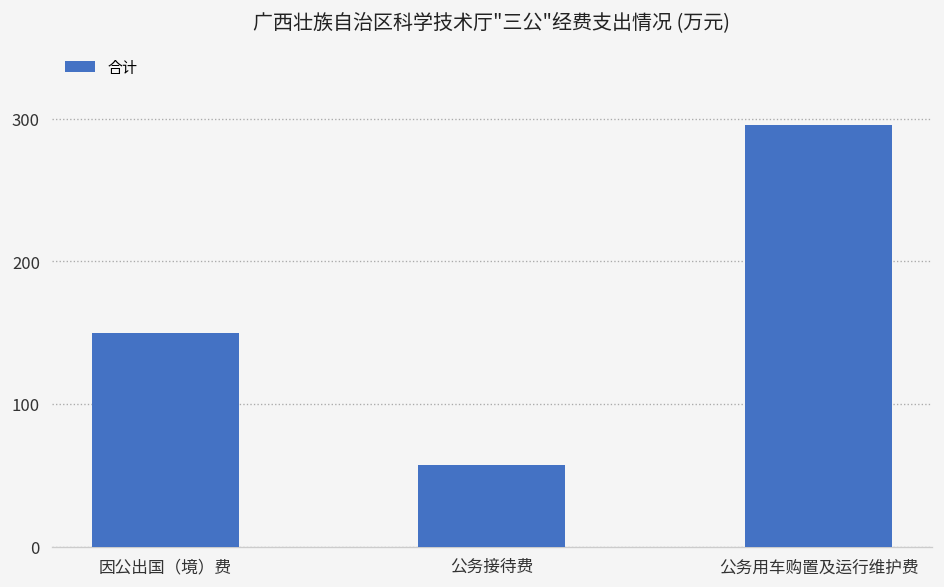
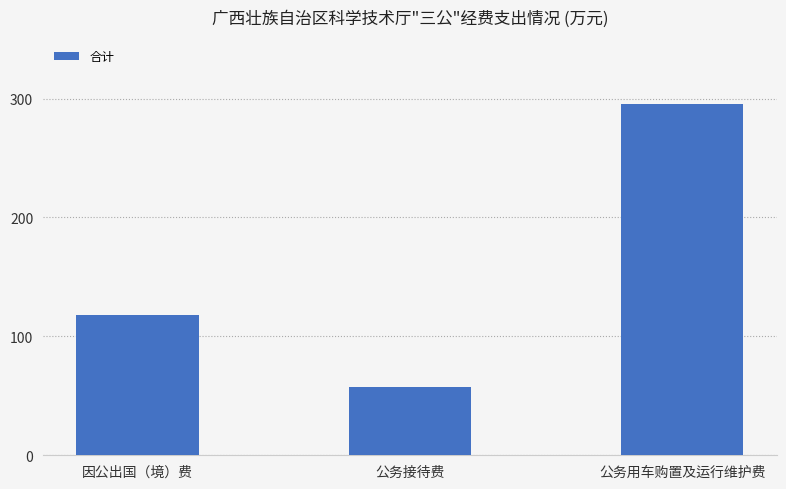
因公出国（境）费: 150 -> 118
